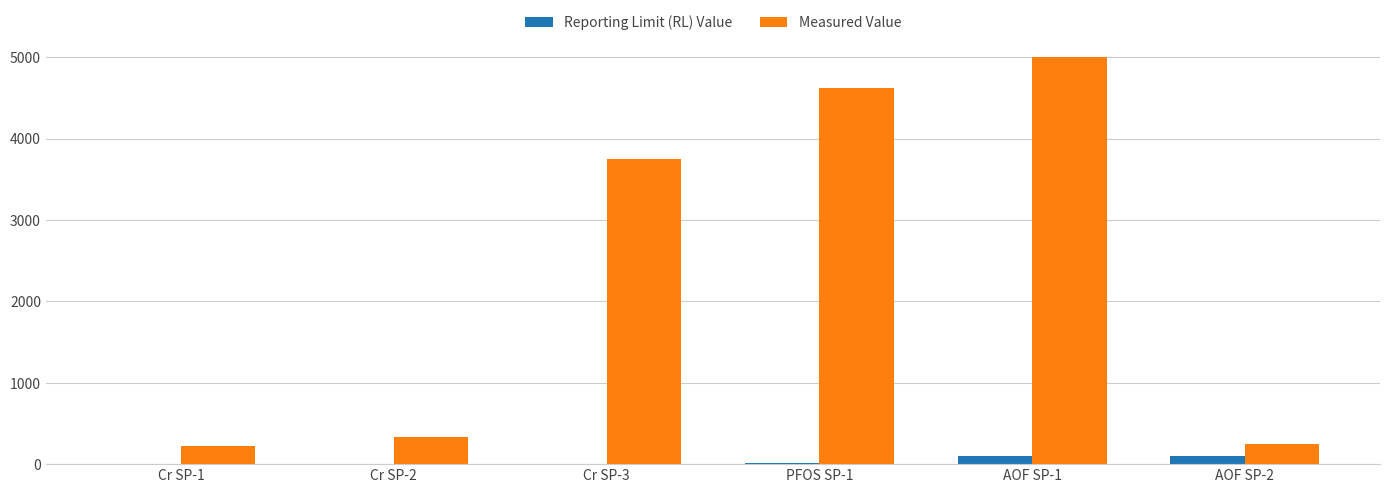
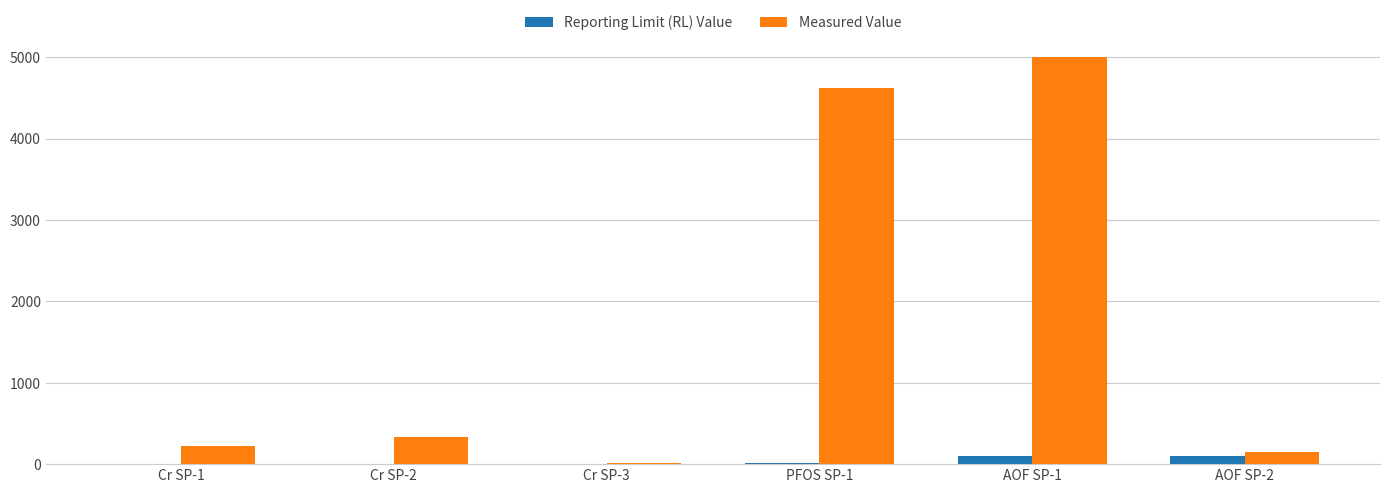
Measured Value, Cr SP-3: 3800 -> 0
Measured Value, AOF SP-2: 300 -> 200
